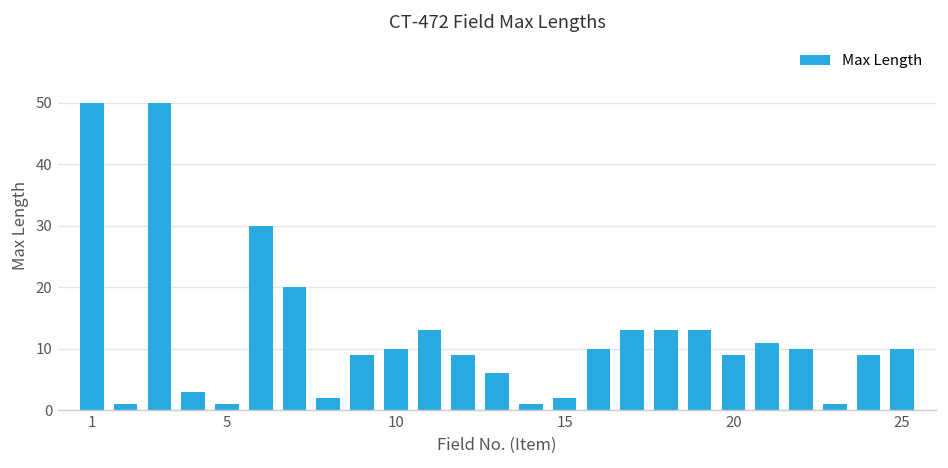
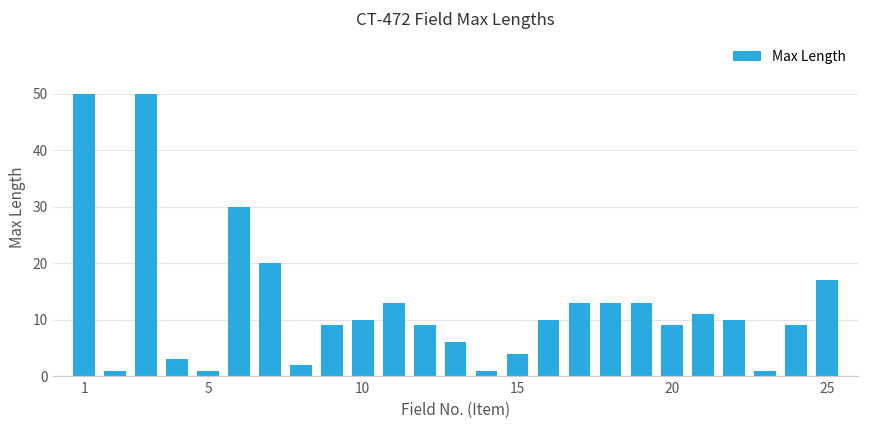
15: 2 -> 4
25: 10 -> 17
